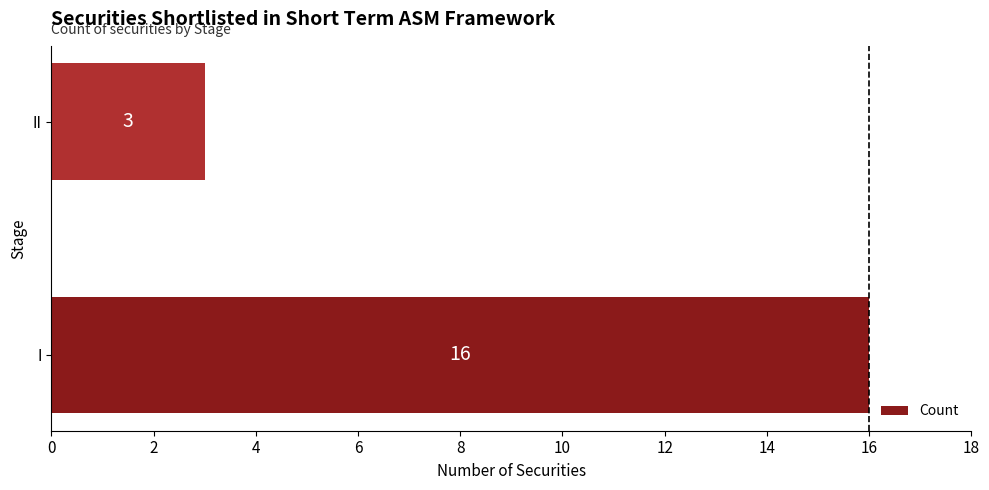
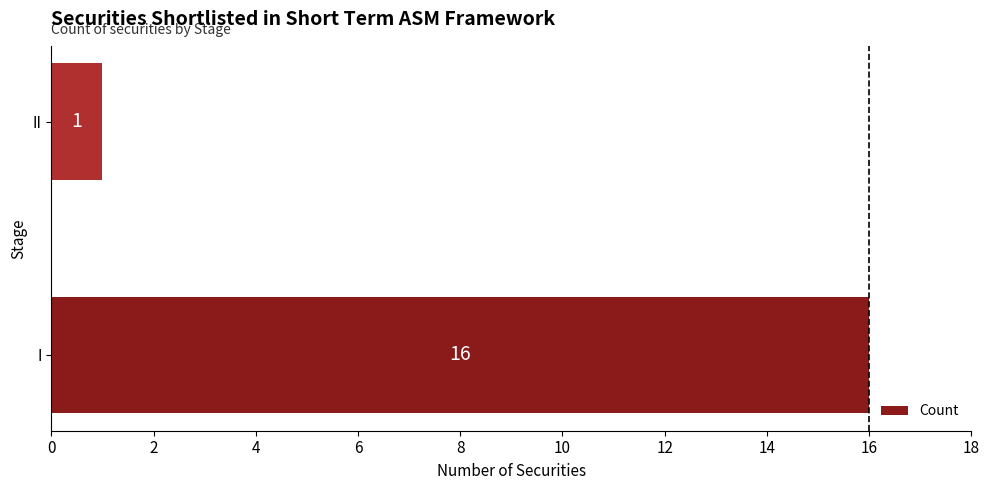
II: 3 -> 1
